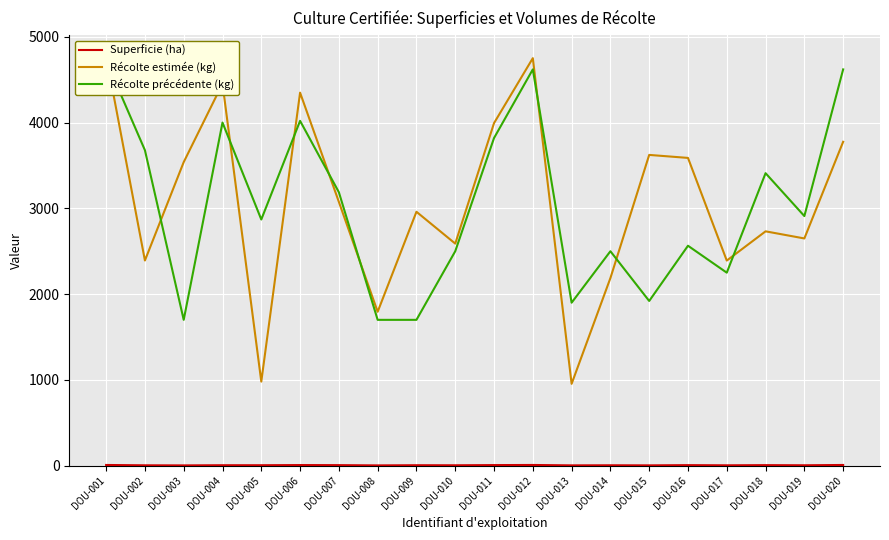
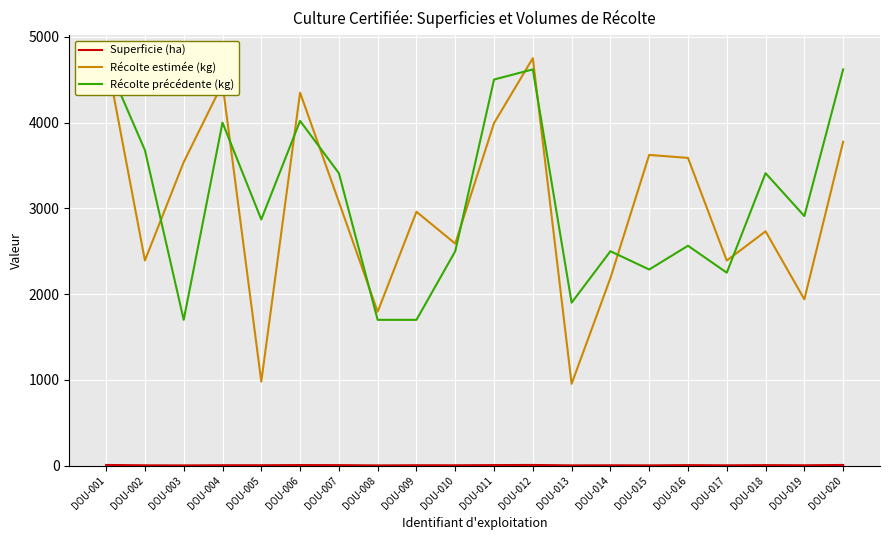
Récolte précédente (kg), DOU-007: 3200 -> 3400
Récolte précédente (kg), DOU-011: 3800 -> 4500
Récolte précédente (kg), DOU-015: 1900 -> 2300
Récolte estimée (kg), DOU-019: 2600 -> 1900
